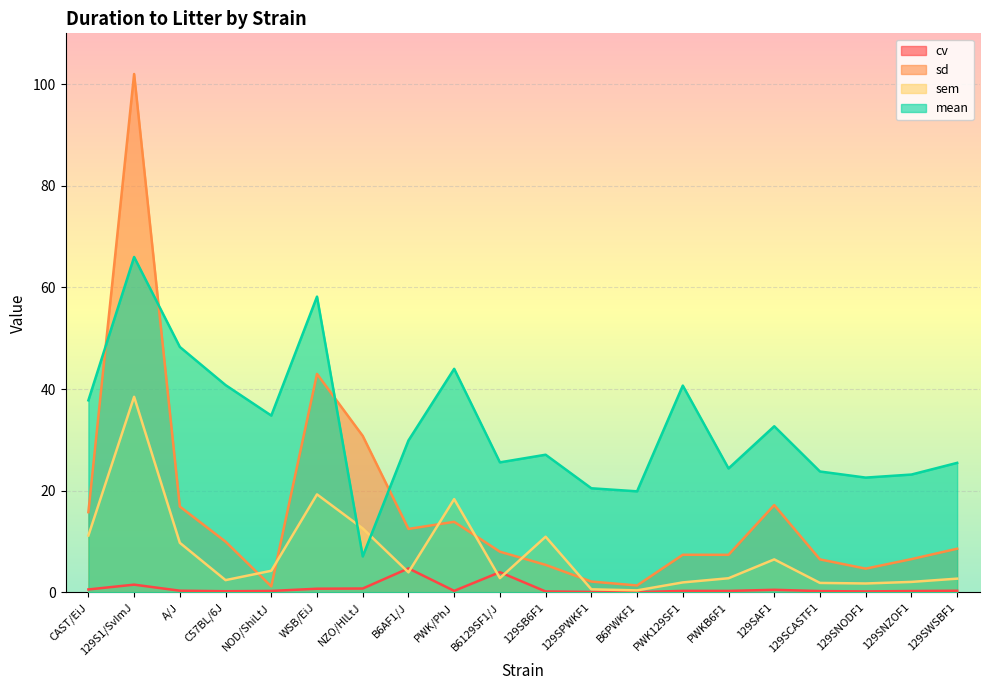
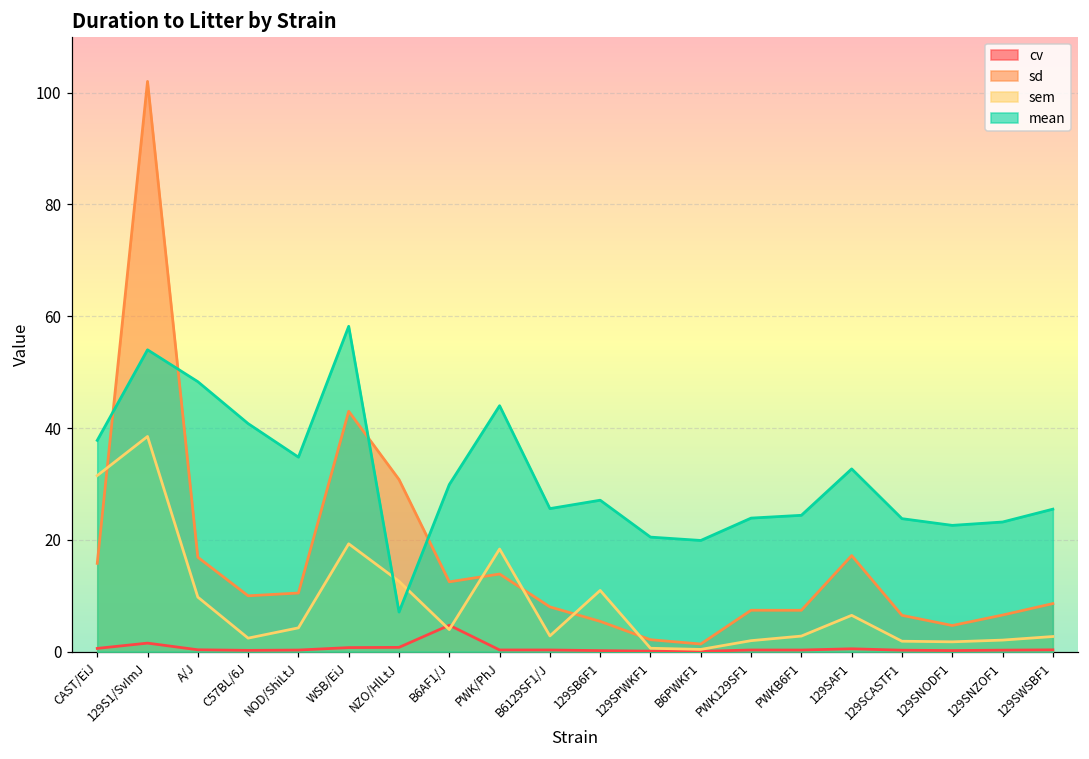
sem, CAST/EiJ: 11 -> 32
mean, 129S1/SvImJ: 66 -> 54
sd, NOD/ShiLtJ: 1 -> 11
cv, B6129SF1/J: 4 -> 0
mean, PWK129SF1: 41 -> 24
